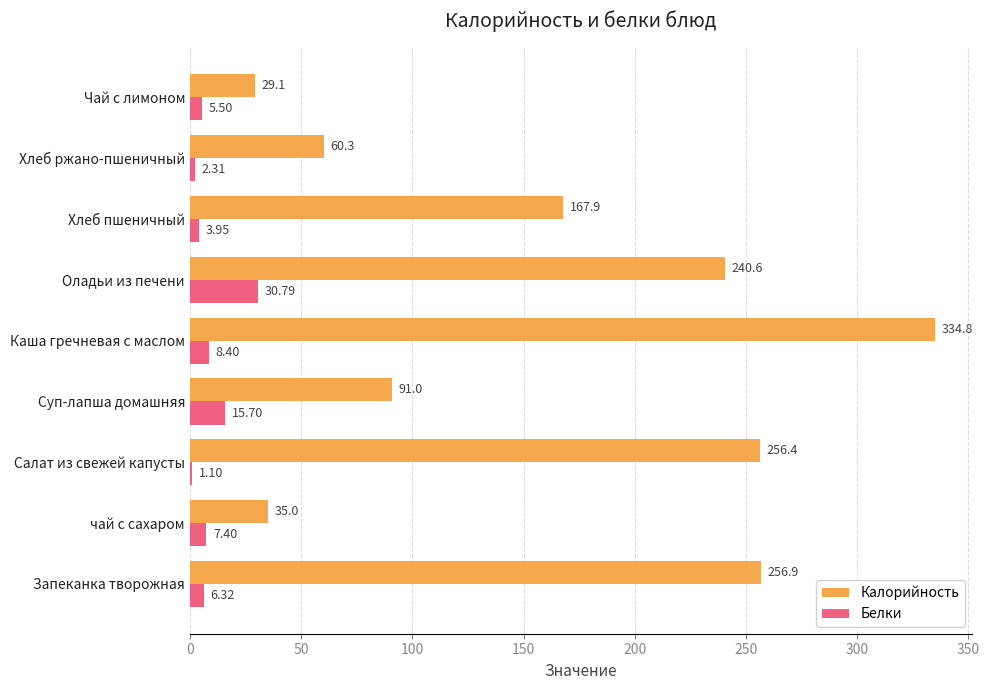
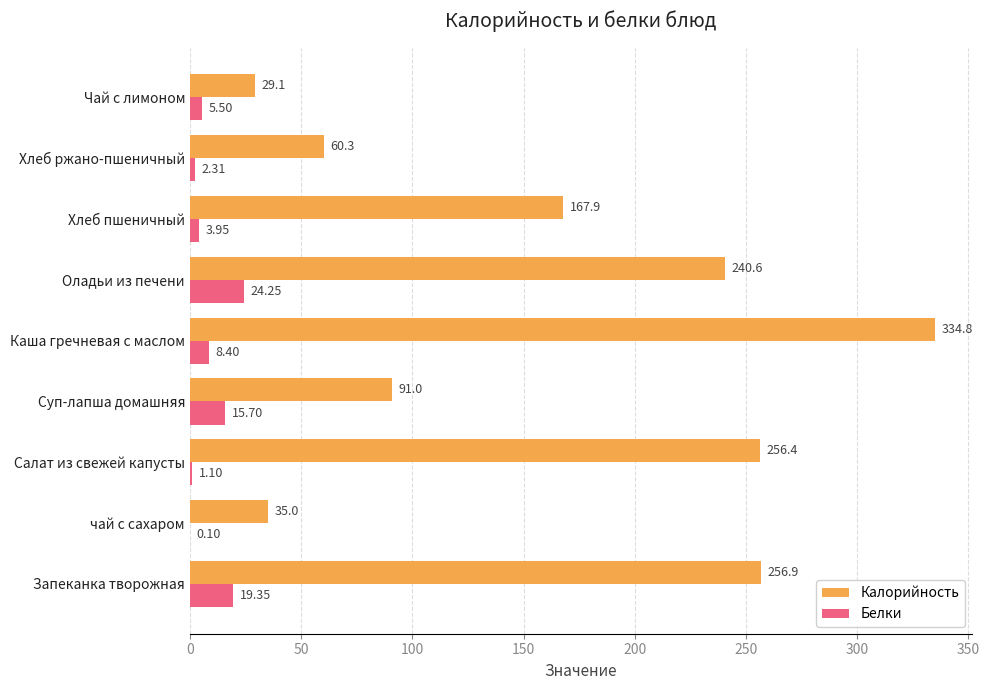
Белки, Оладьи из печени: 30.79 -> 24.25
Белки, чай с сахаром: 7.40 -> 0.10
Белки, Запеканка творожная: 6.32 -> 19.35
